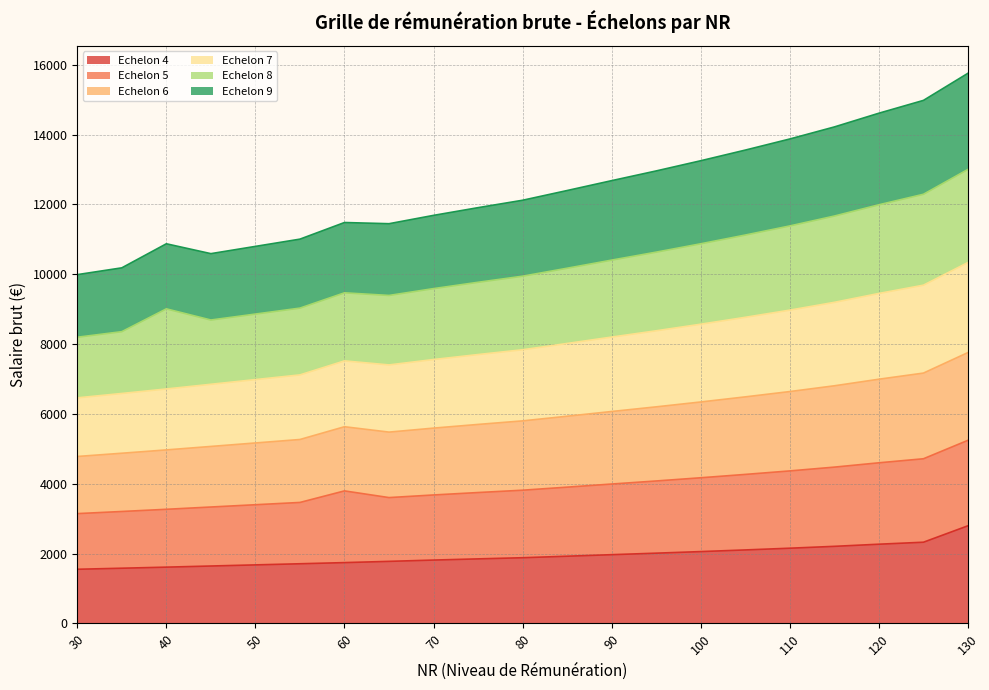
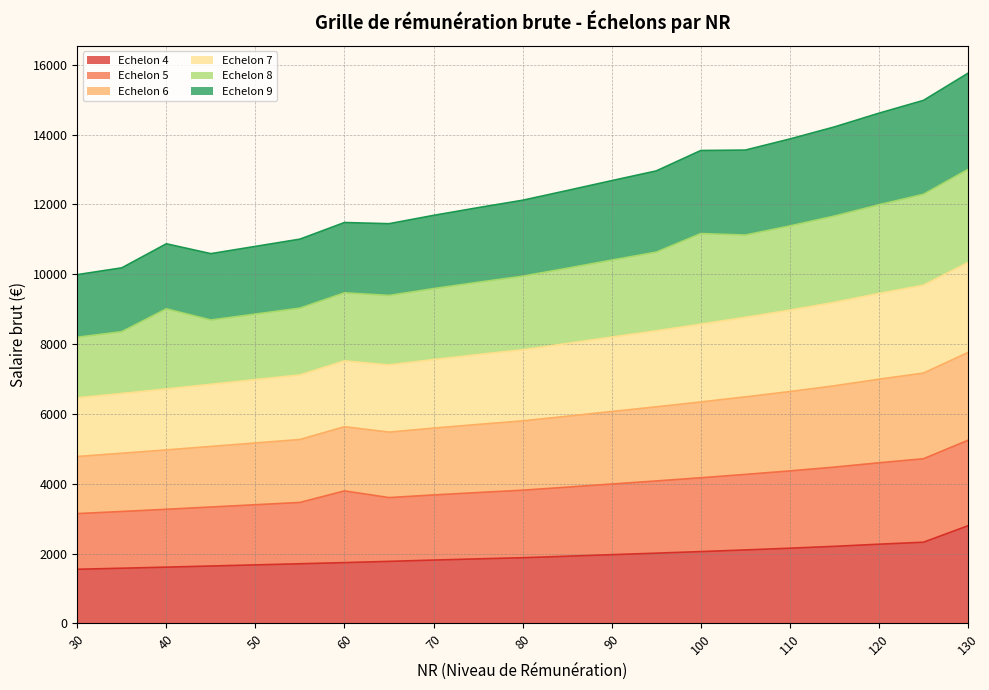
Echelon 8, 100: 2300 -> 2600
